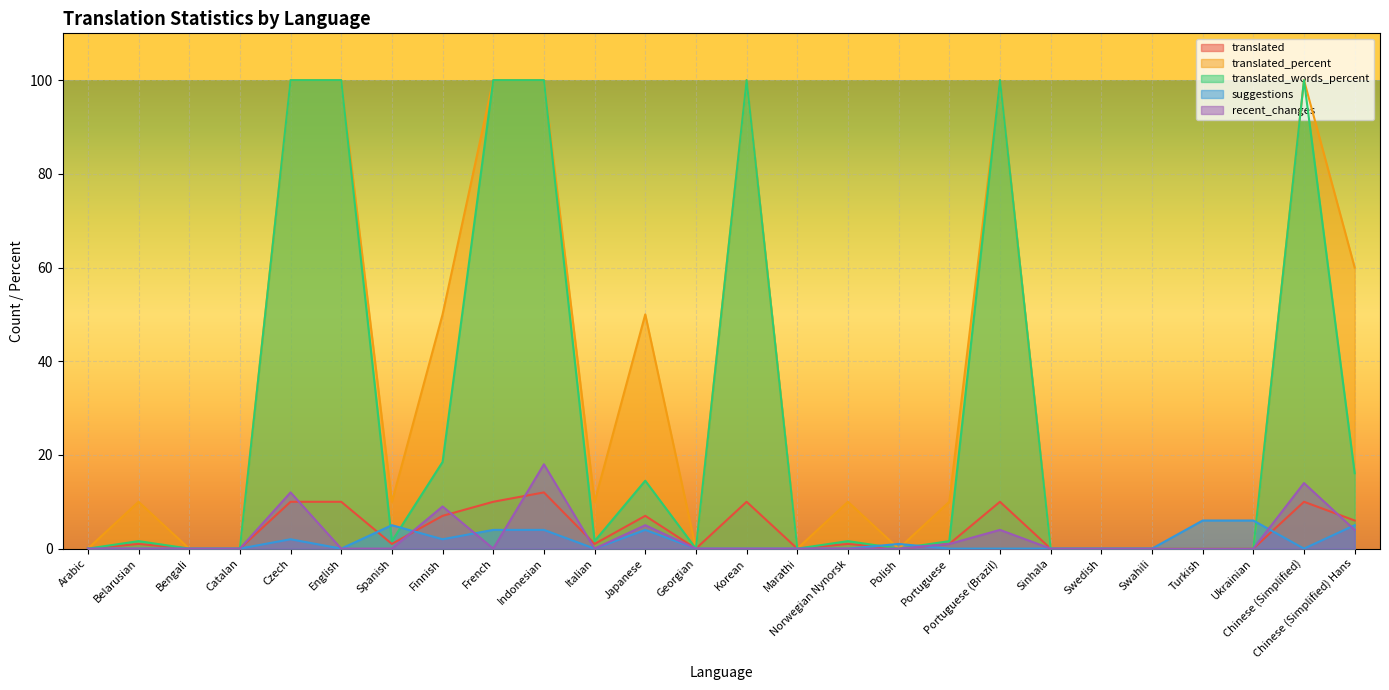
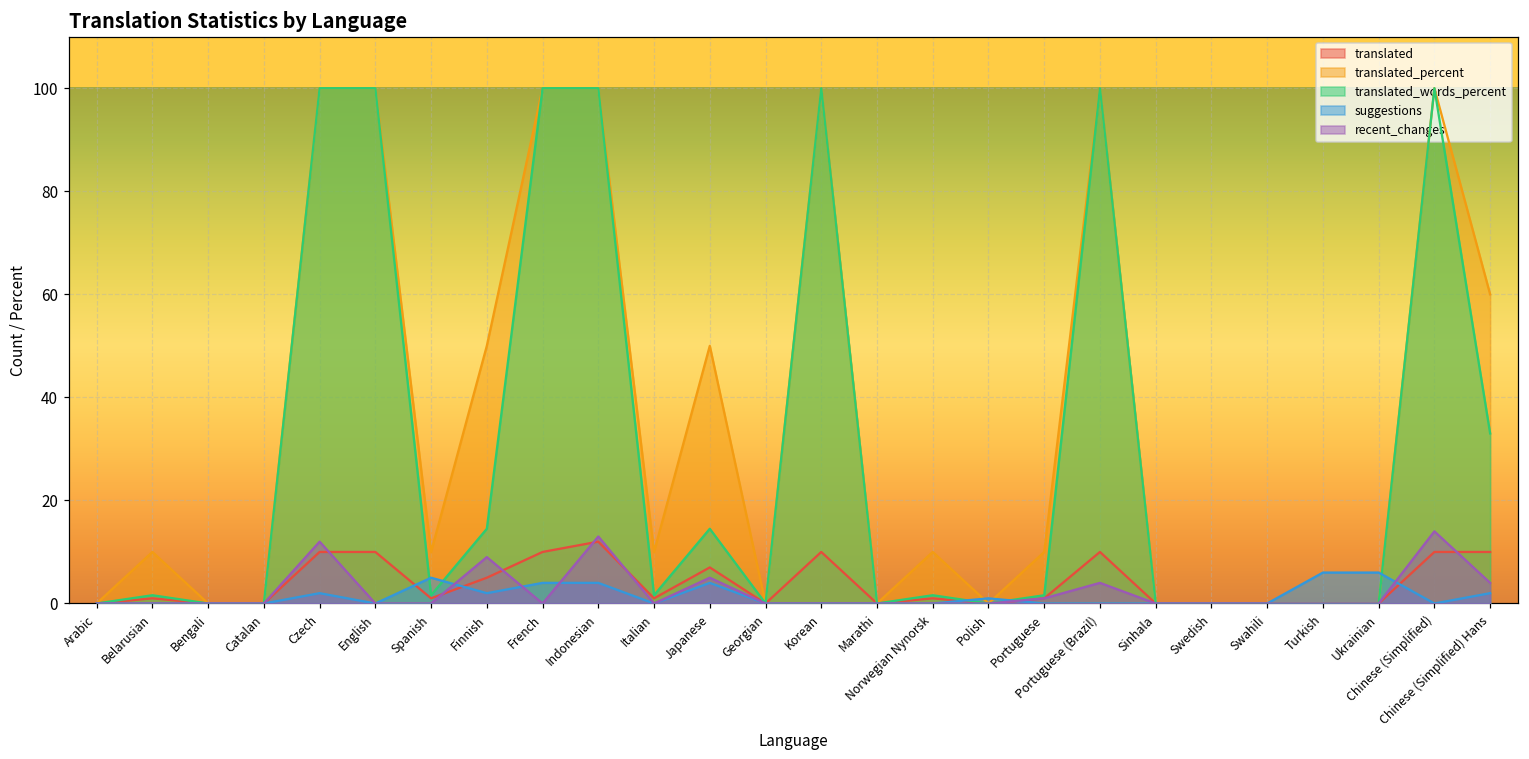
translated, Finnish: 7 -> 5
translated_words_percent, Finnish: 19 -> 15
recent_changes, Indonesian: 18 -> 13
translated, Chinese (Simplified) Hans: 6 -> 10
translated_words_percent, Chinese (Simplified) Hans: 16 -> 33
suggestions, Chinese (Simplified) Hans: 5 -> 2
